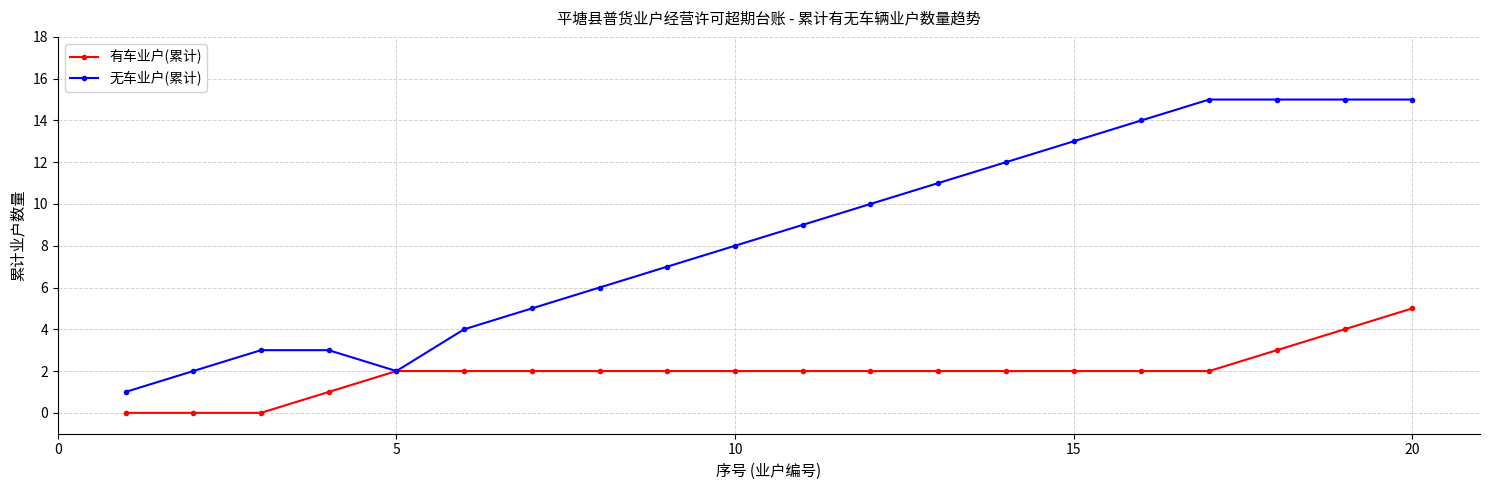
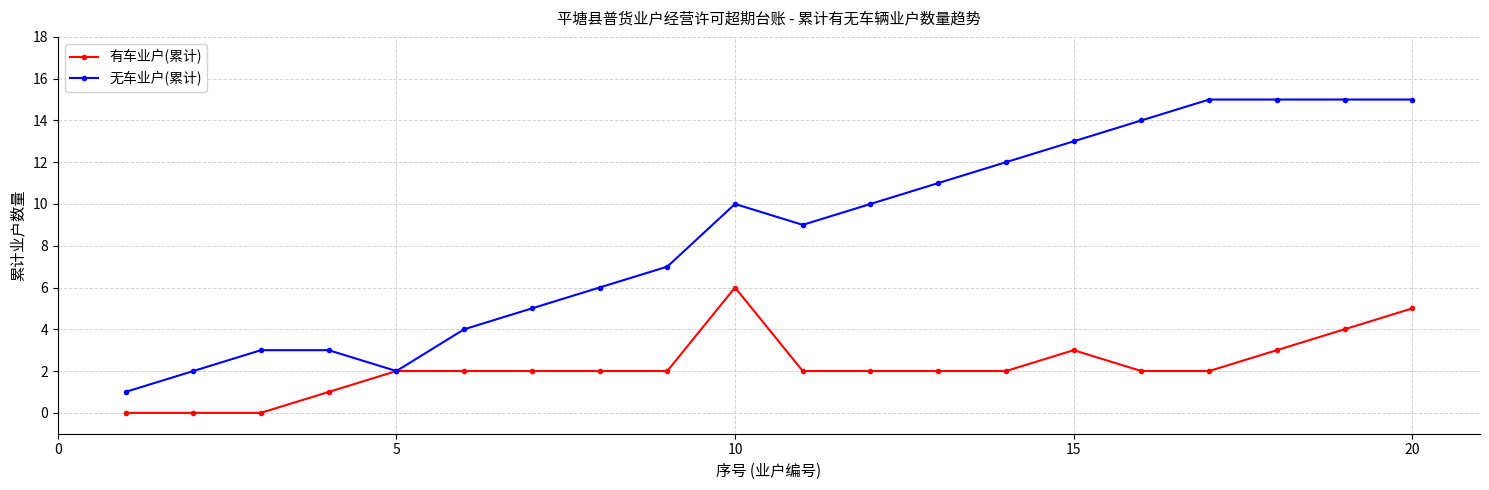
有车业户(累计), 10: 2 -> 6
无车业户(累计), 10: 8 -> 10
有车业户(累计), 15: 2 -> 3
